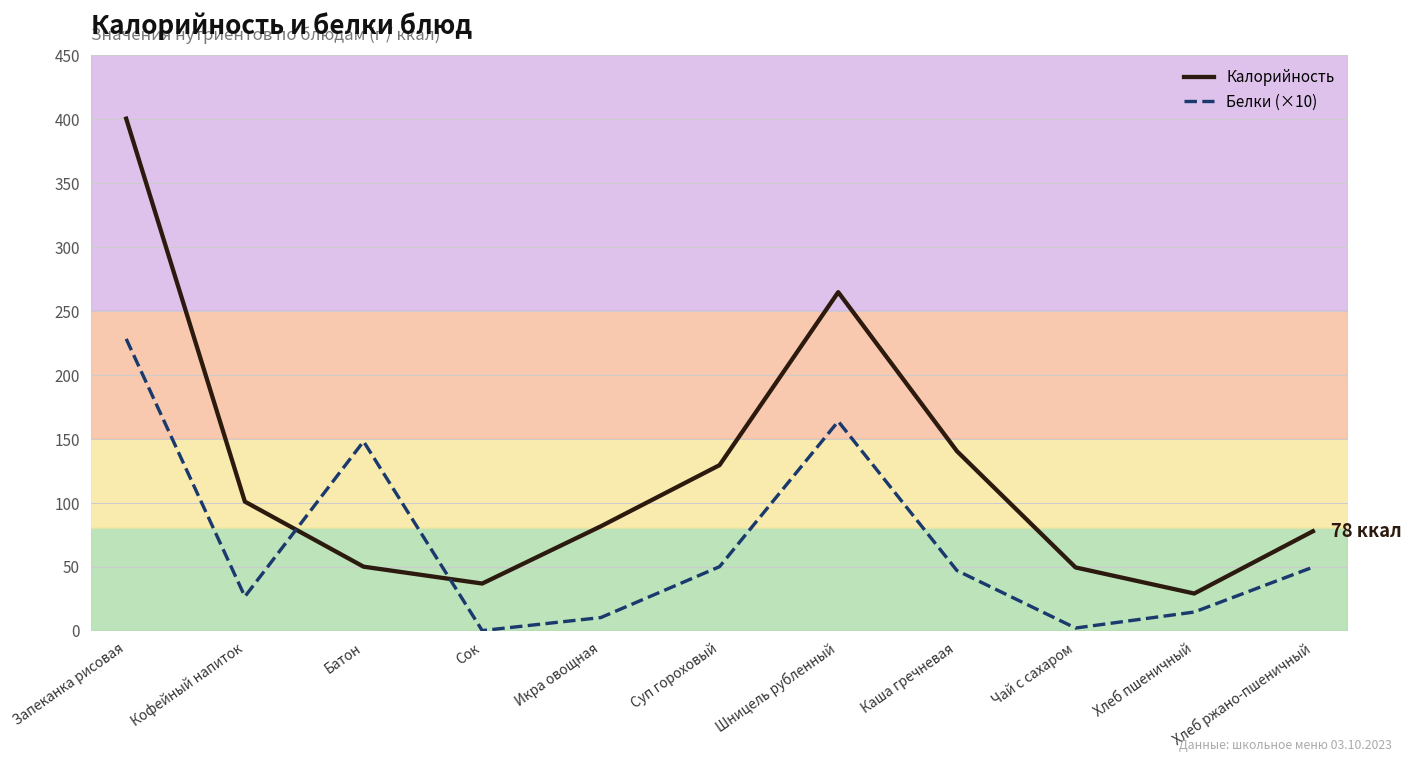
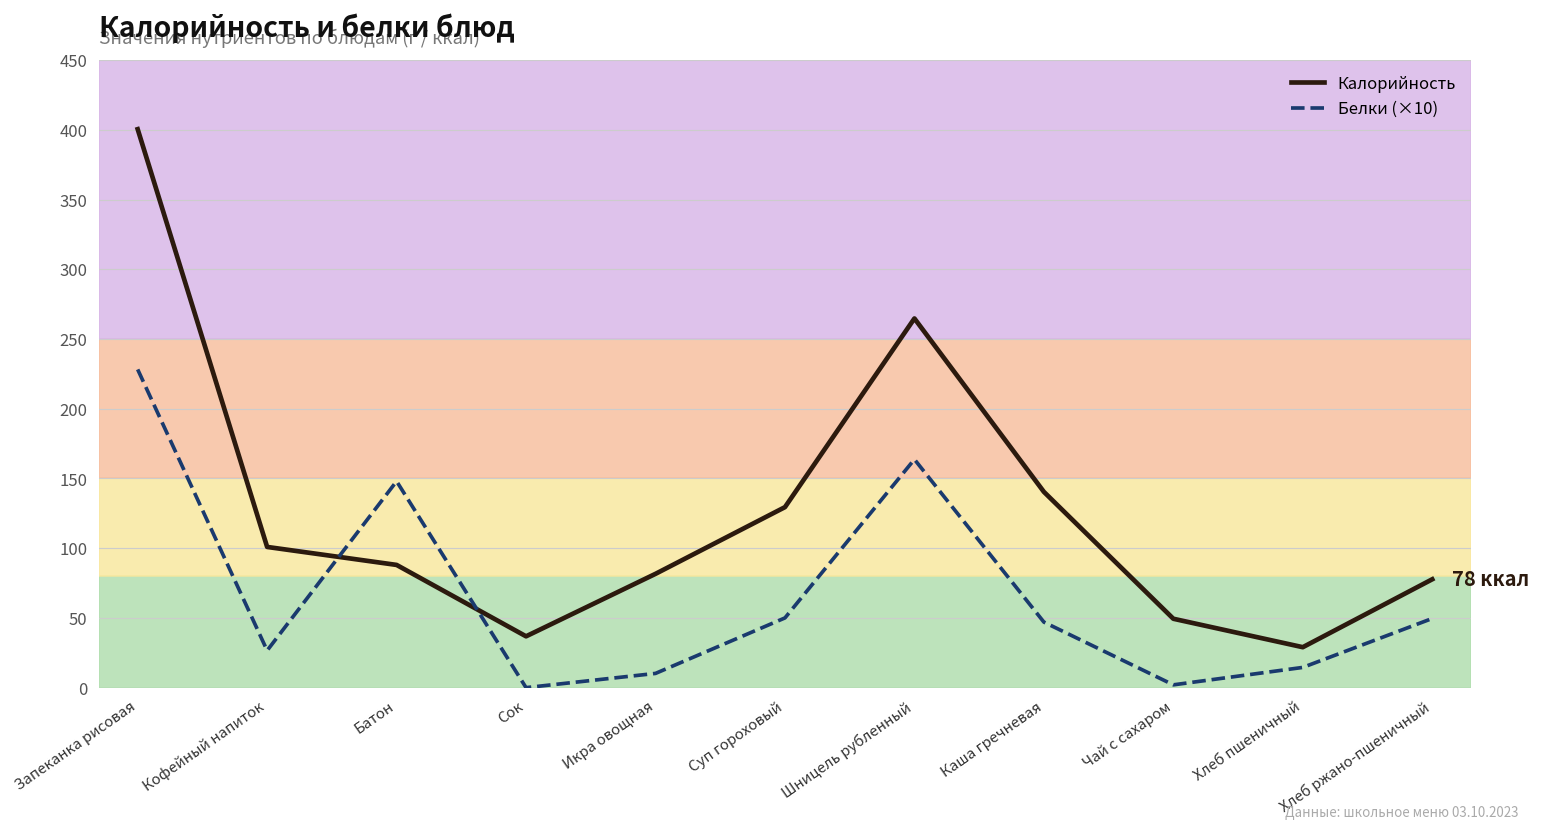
Калорийность, Батон: 50 -> 88
